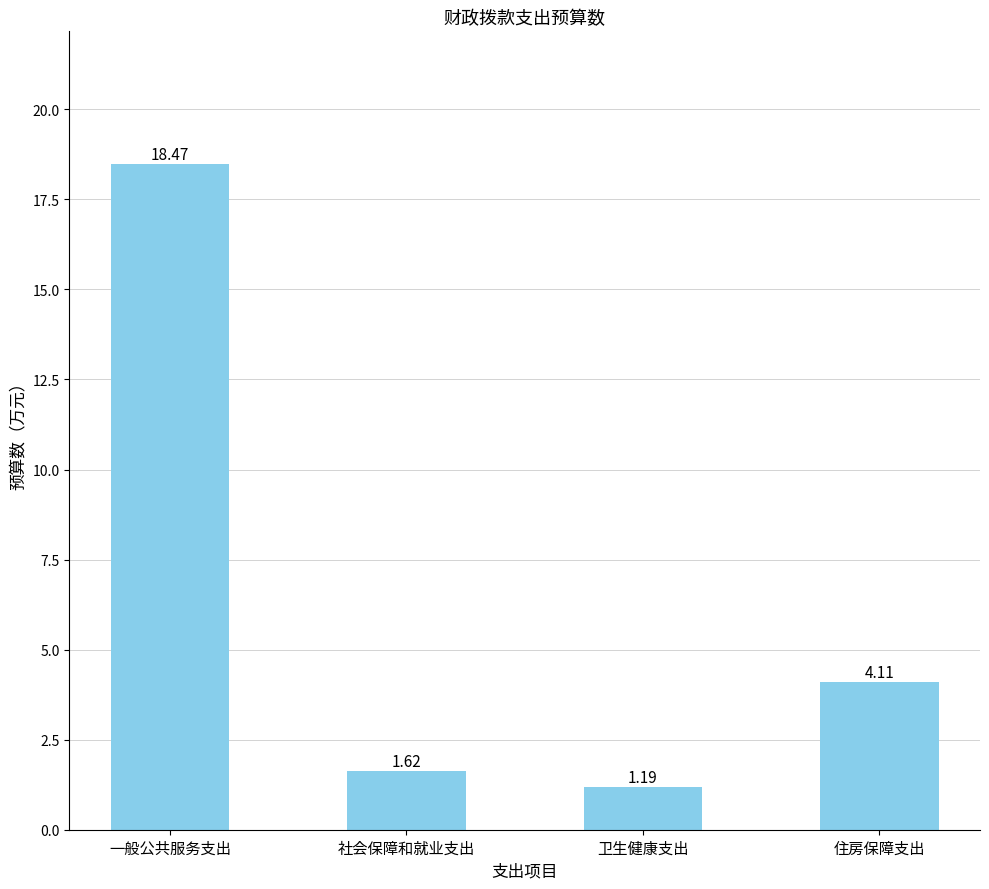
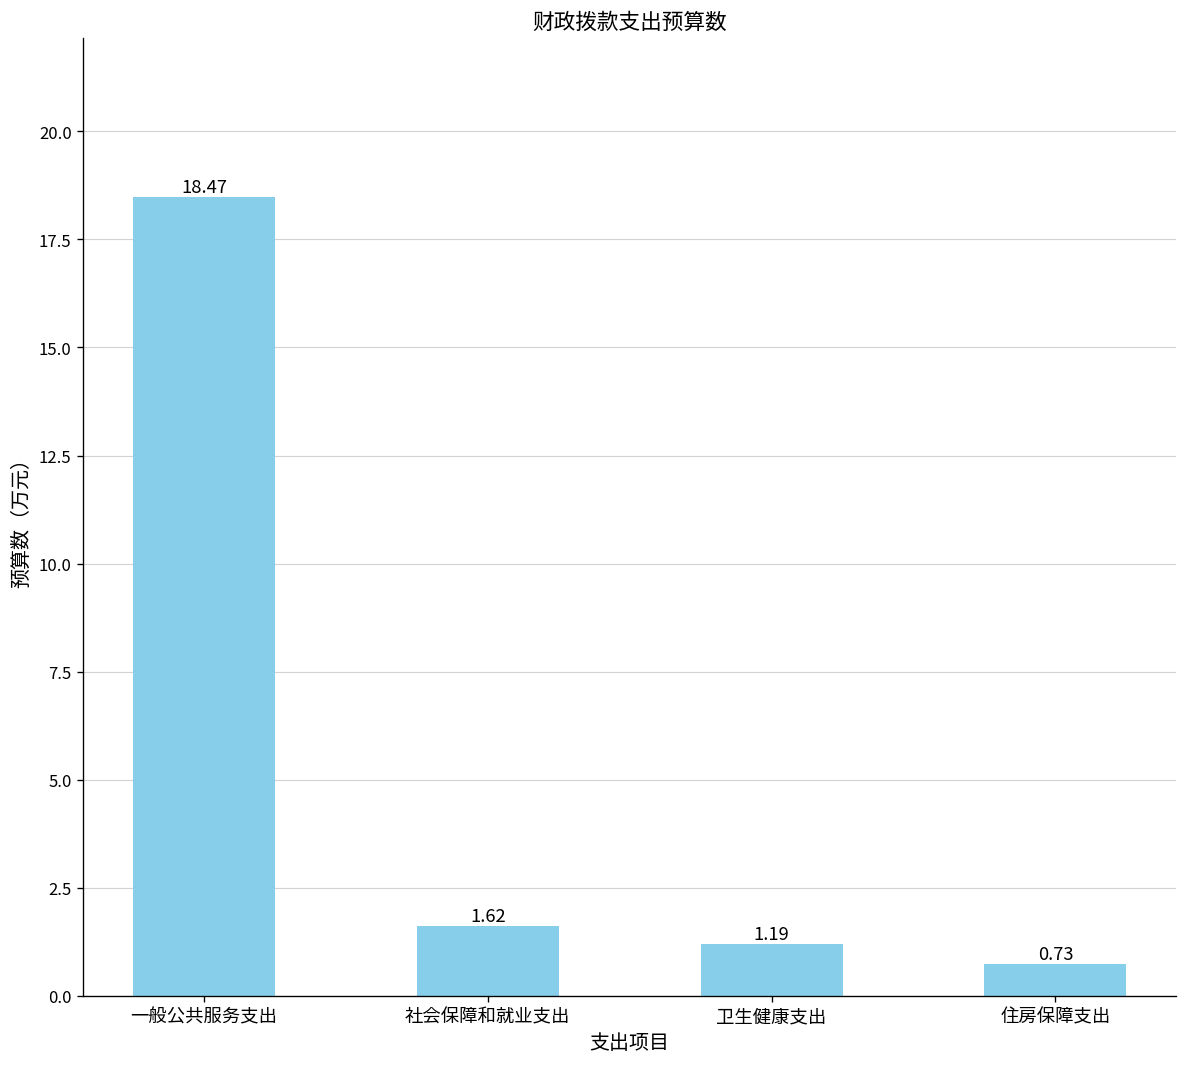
住房保障支出: 4.11 -> 0.73
